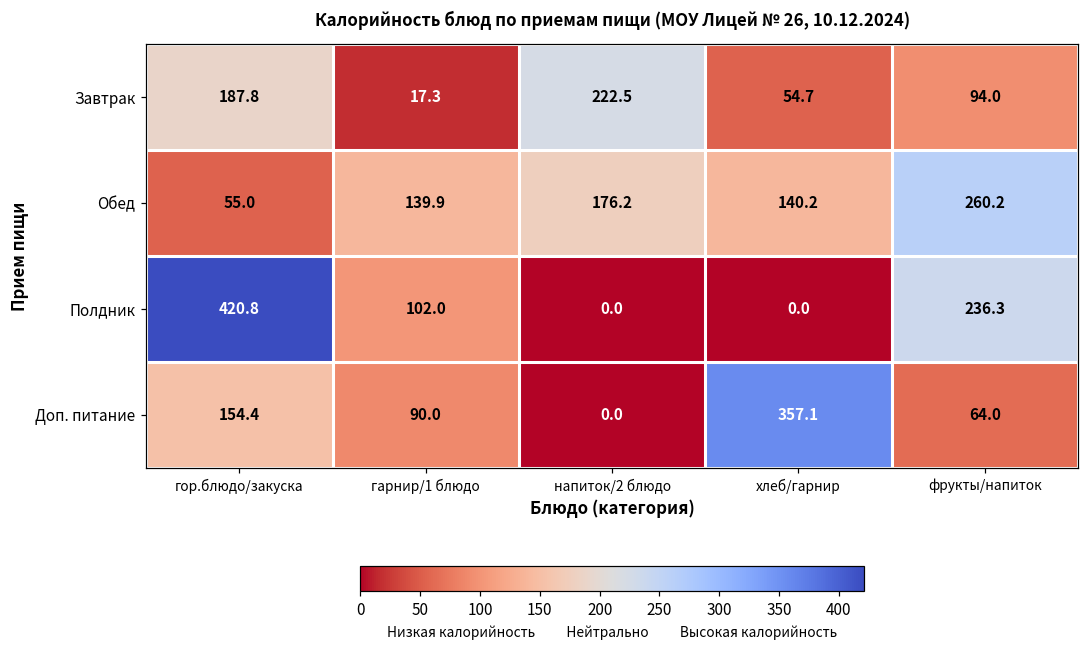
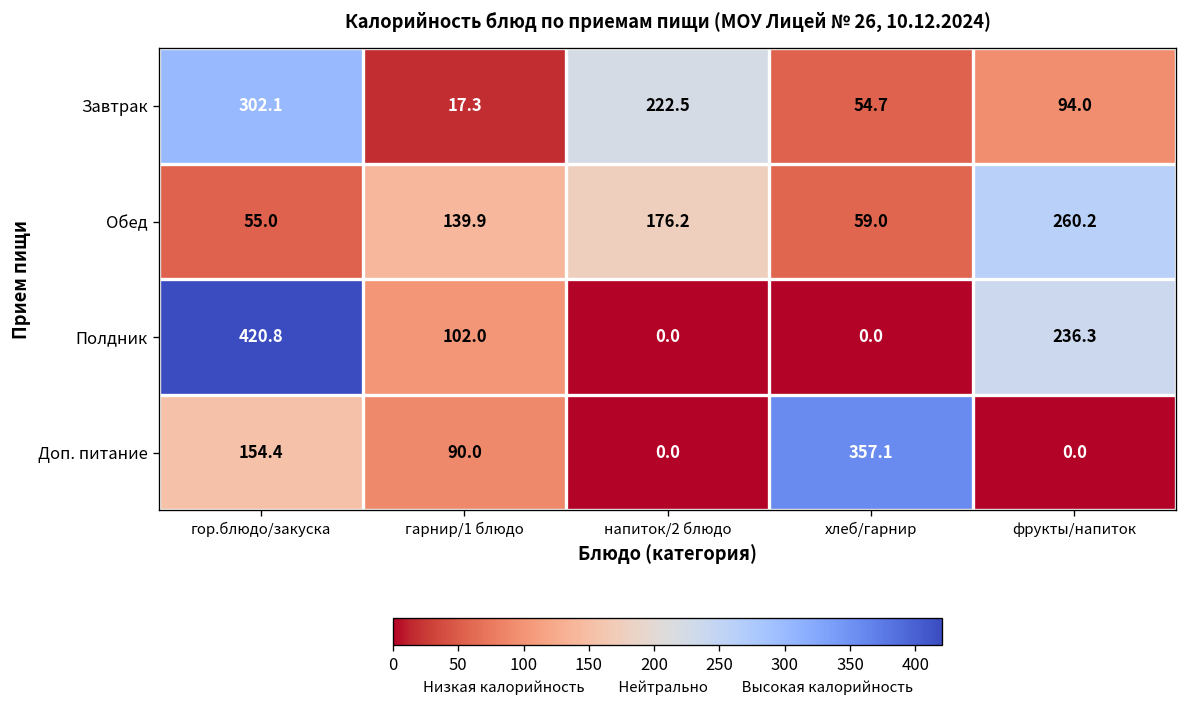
Завтрак, гор.блюдо/закуска: 187.8 -> 302.1
Обед, хлеб/гарнир: 140.2 -> 59.0
Доп. питание, фрукты/напиток: 64.0 -> 0.0
